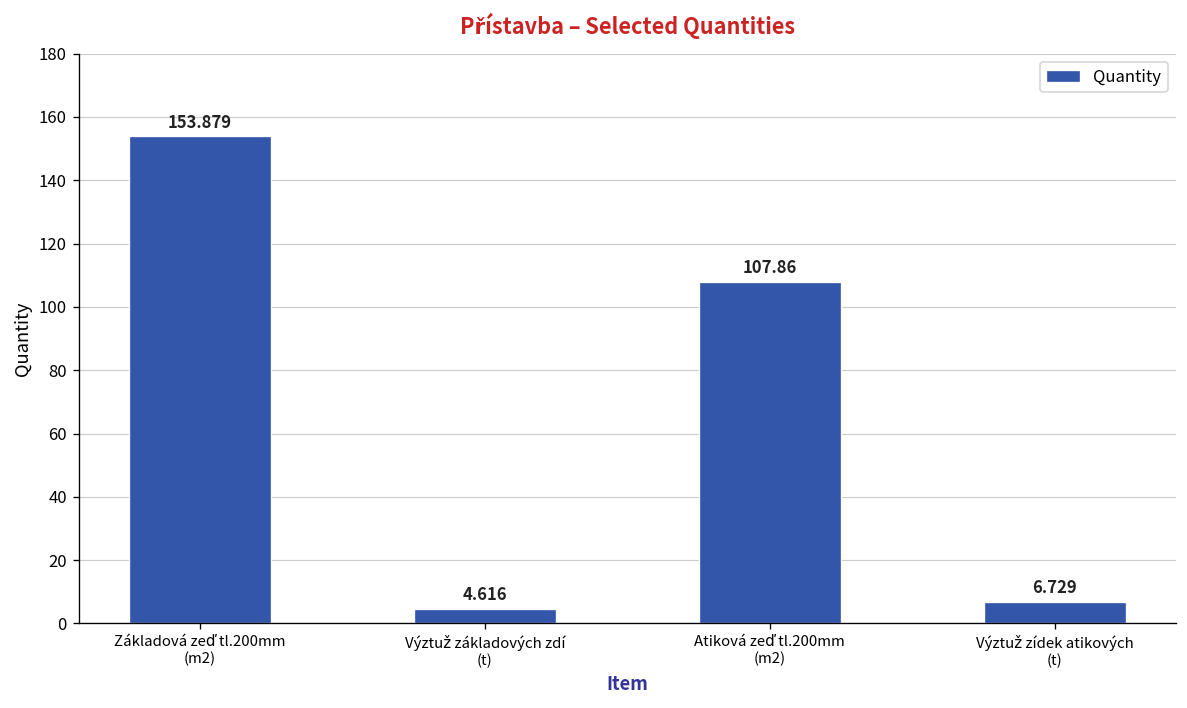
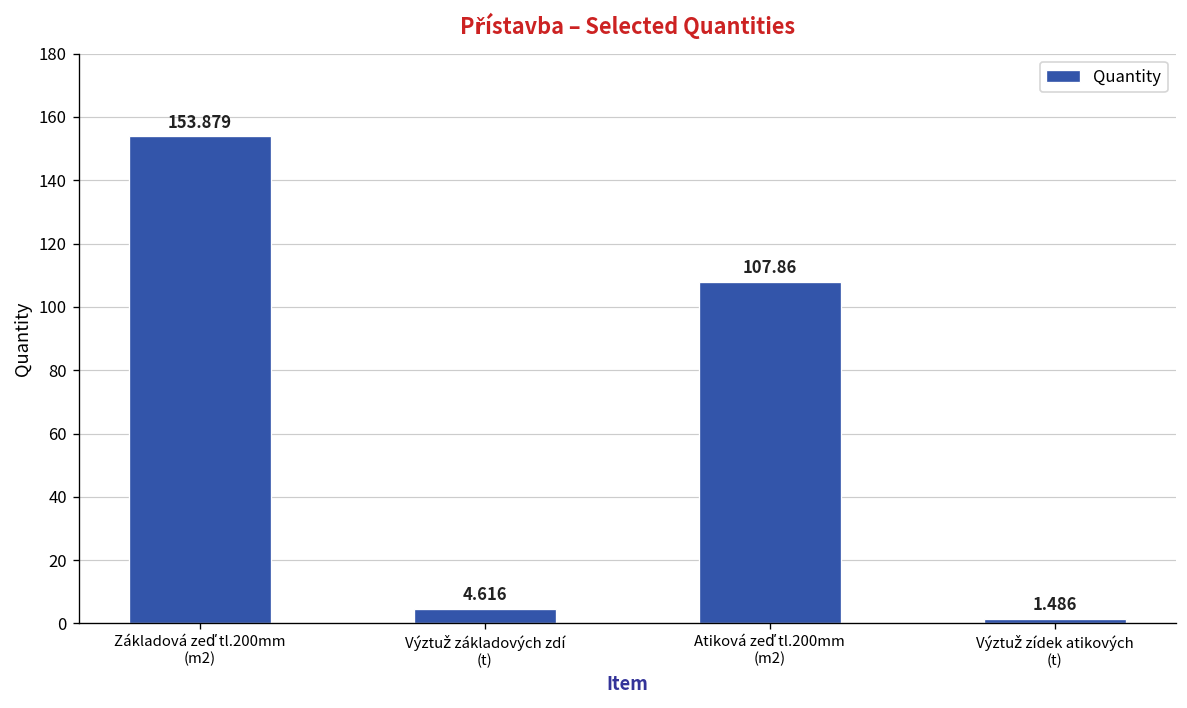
Výztuž zídek atikových (t): 6.729 -> 1.486
